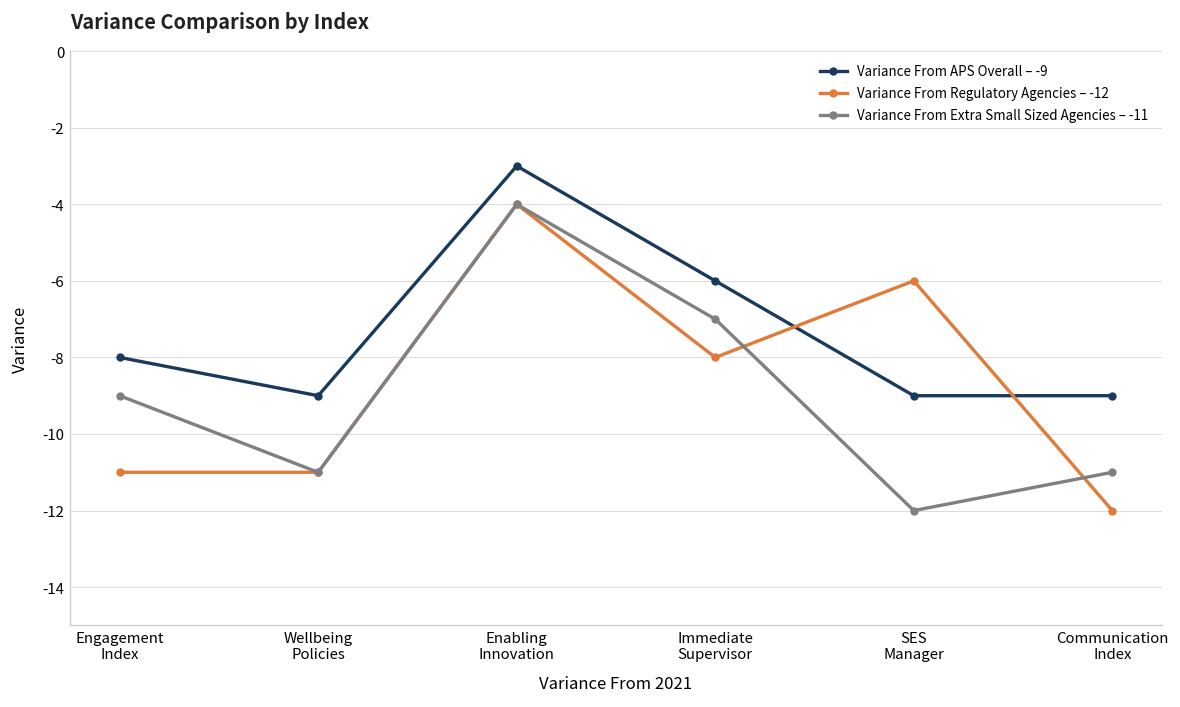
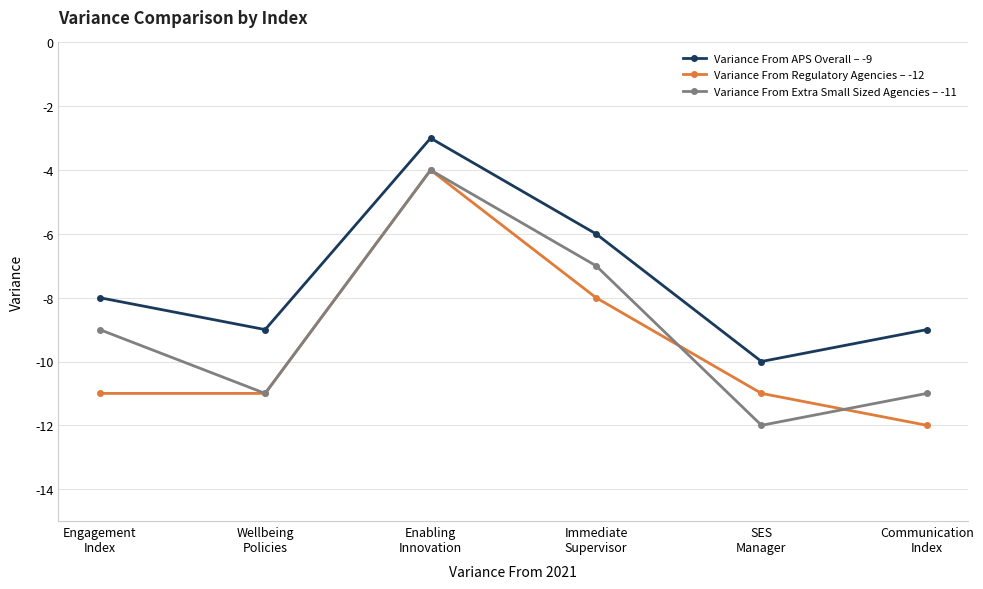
Variance From APS Overall – -9, SES Manager: -9 -> -10
Variance From Regulatory Agencies – -12, SES Manager: -6 -> -11
